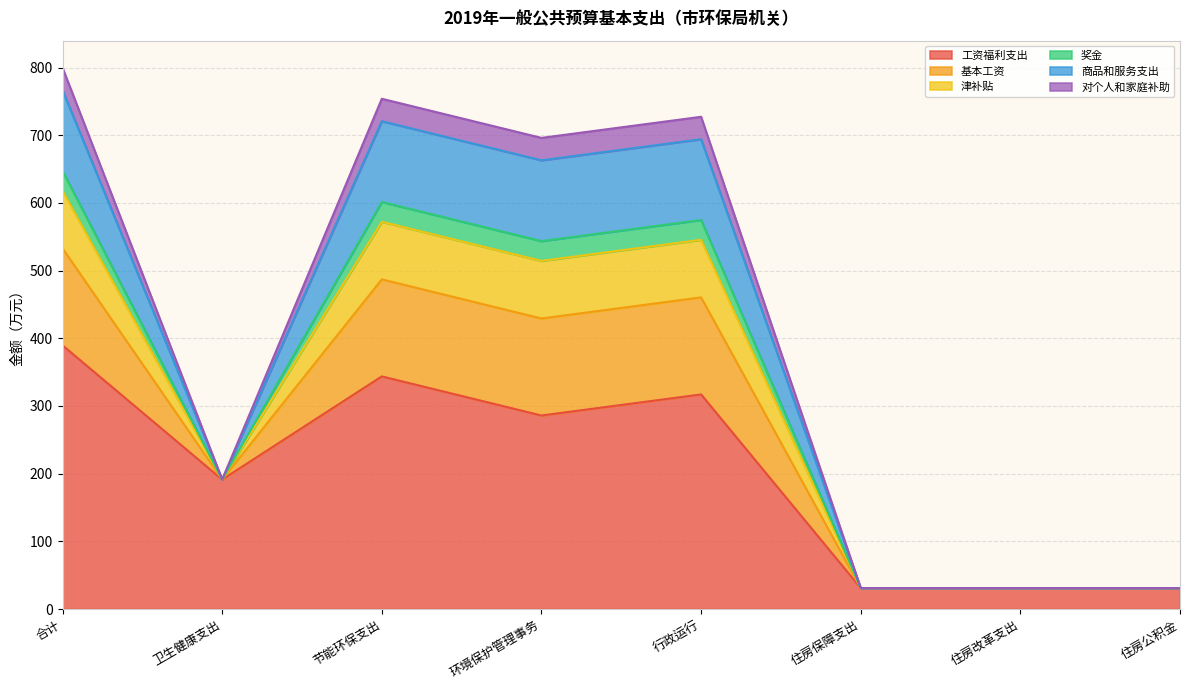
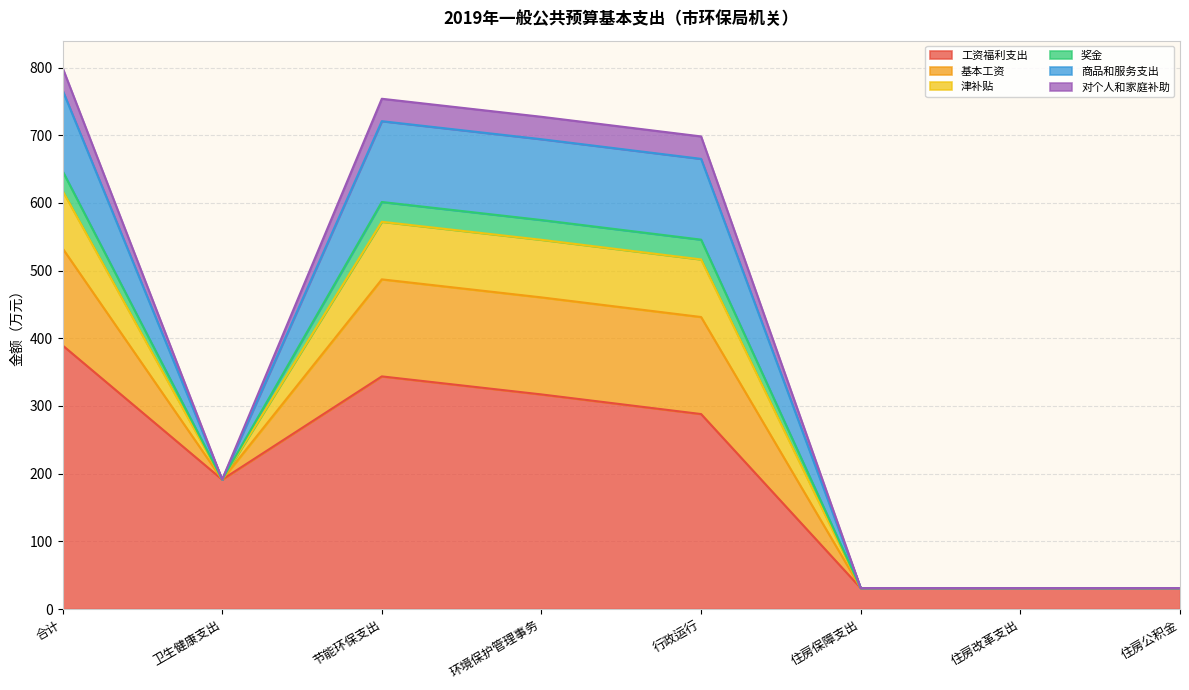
工资福利支出, 环境保护管理事务: 290 -> 320
工资福利支出, 行政运行: 320 -> 290
